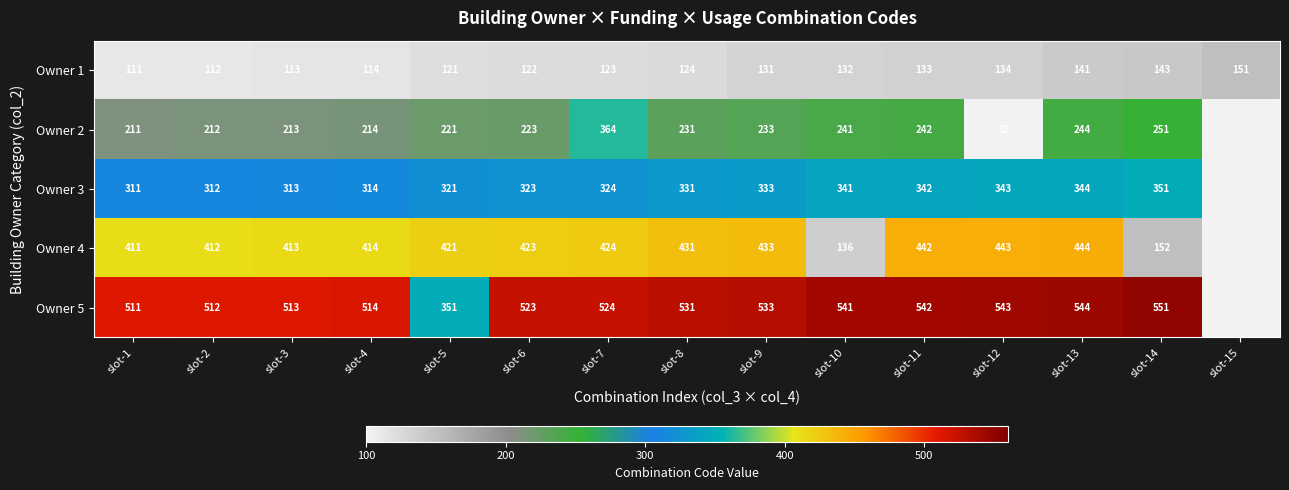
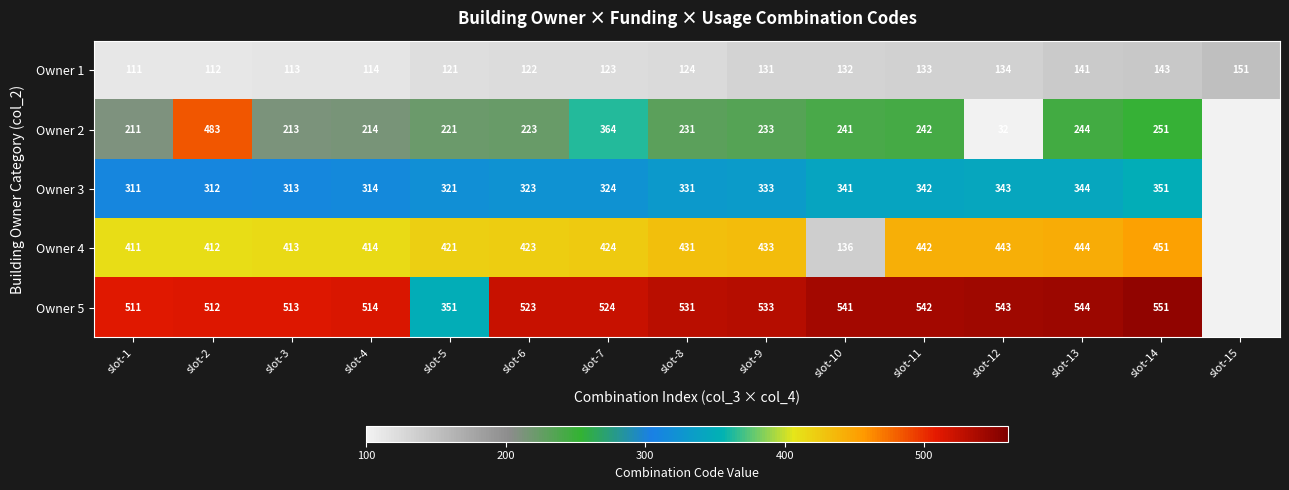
Owner 2, slot-2: 212 -> 483
Owner 4, slot-14: 152 -> 451
